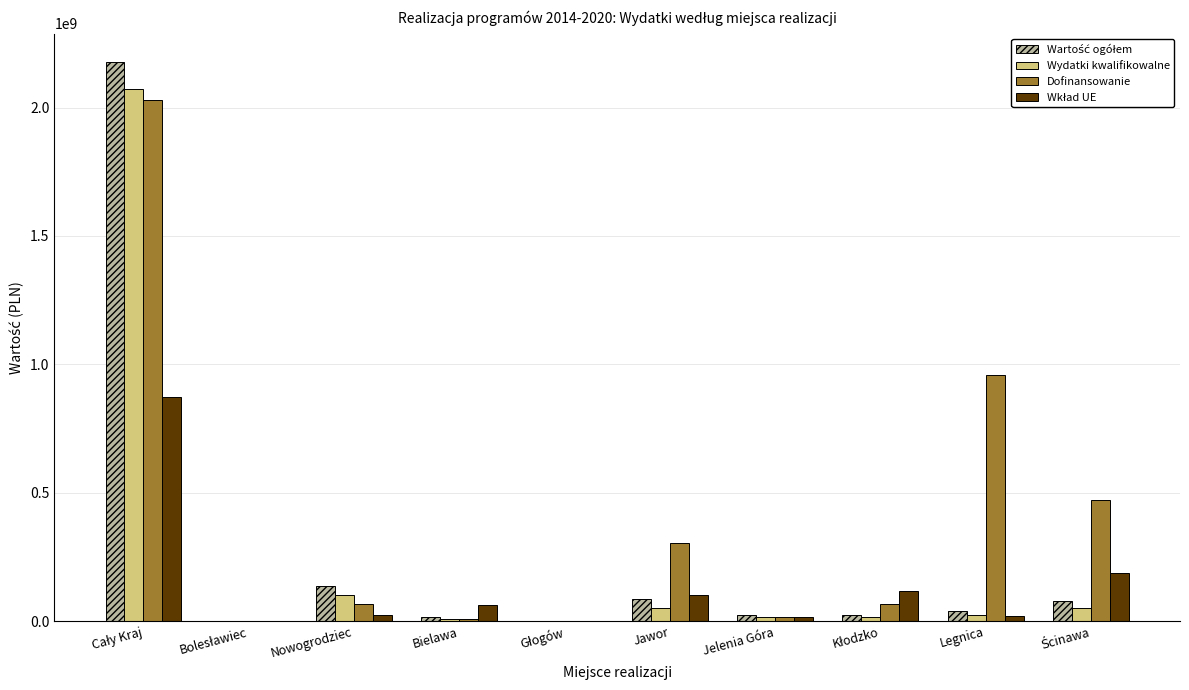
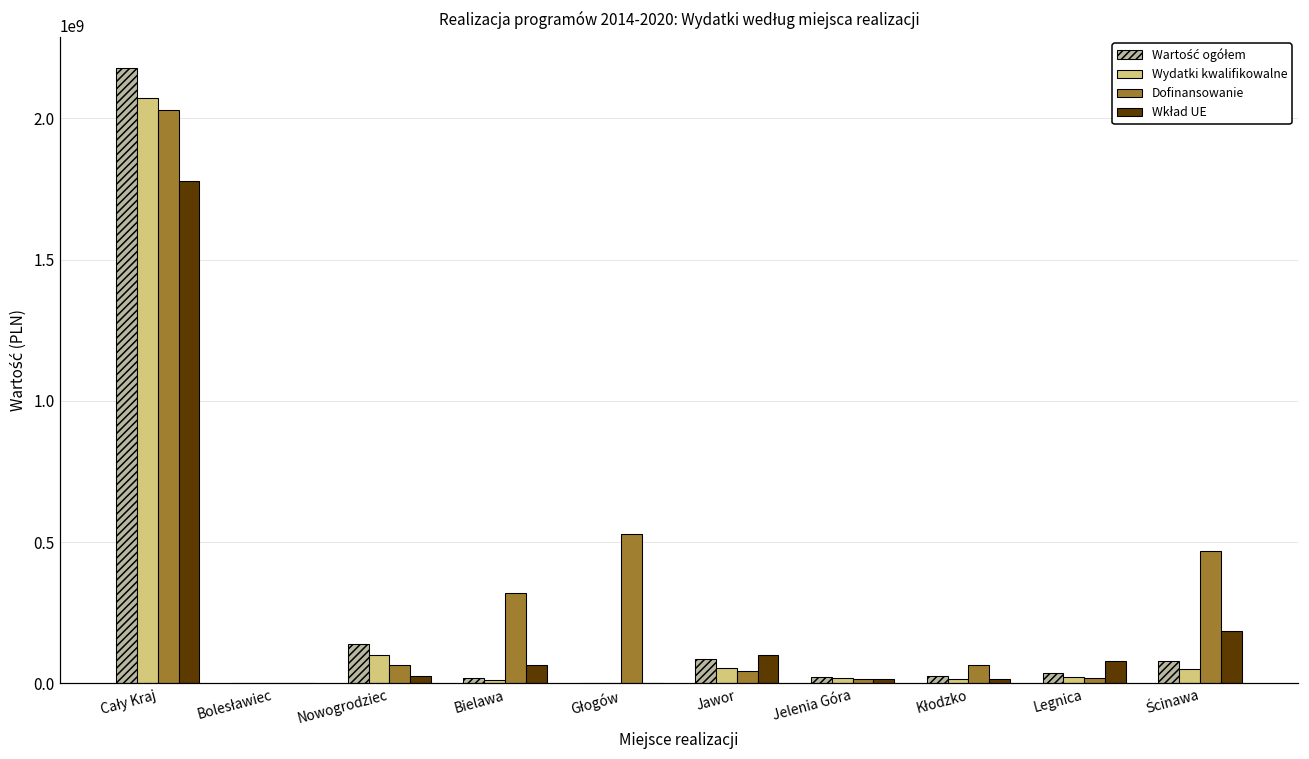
Wkład UE, Cały Kraj: 870000000 -> 1780000000
Dofinansowanie, Bielawa: 10000000 -> 320000000
Dofinansowanie, Głogów: 0 -> 530000000
Dofinansowanie, Jawor: 310000000 -> 50000000
Wkład UE, Kłodzko: 120000000 -> 10000000
Dofinansowanie, Legnica: 960000000 -> 20000000
Wkład UE, Legnica: 20000000 -> 80000000
